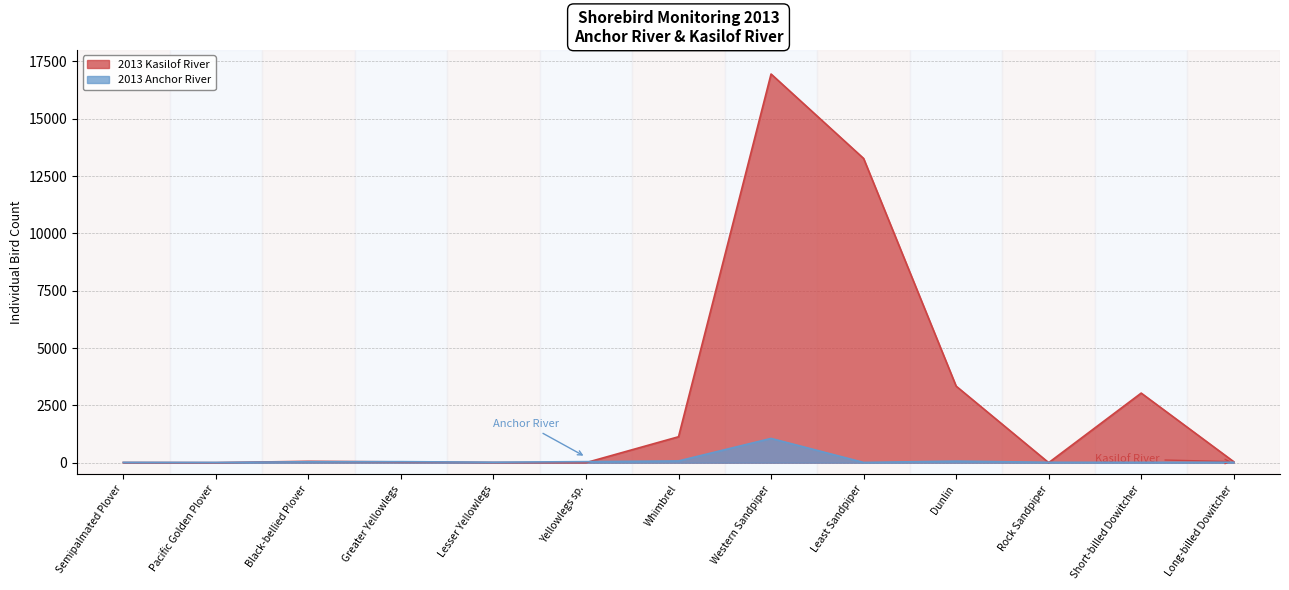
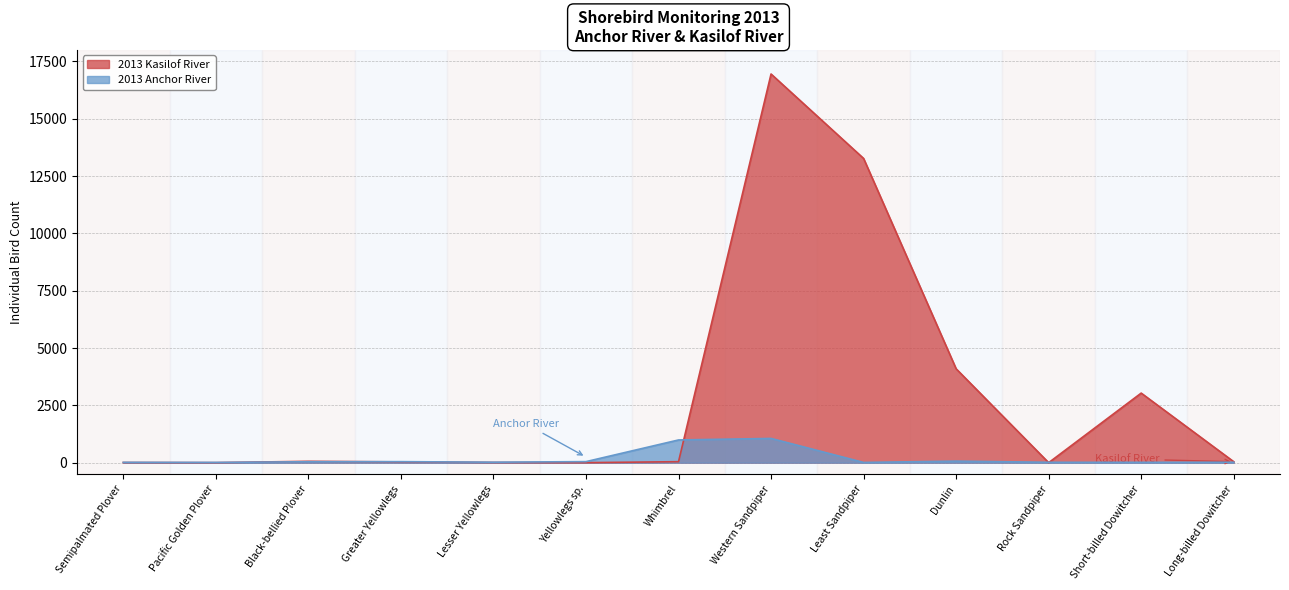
2013 Kasilof River, Whimbrel: 1100 -> 0
2013 Anchor River, Whimbrel: 100 -> 1000
2013 Kasilof River, Dunlin: 3300 -> 4100
